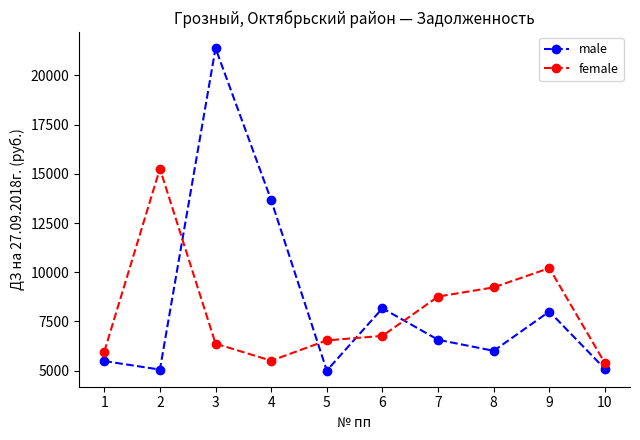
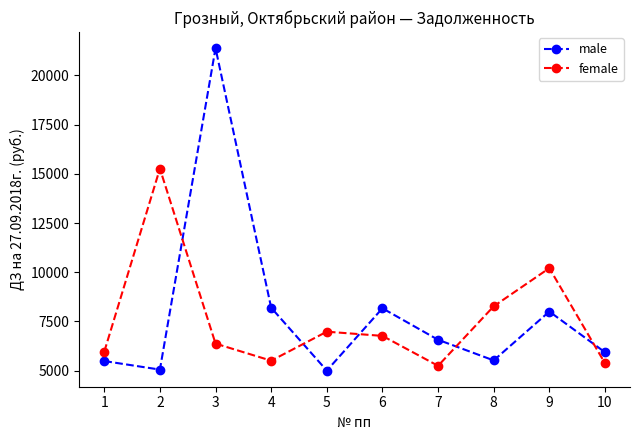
male, 4: 13700 -> 8200
female, 5: 6500 -> 7000
female, 7: 8800 -> 5200
male, 8: 6000 -> 5500
female, 8: 9200 -> 8300
male, 10: 5100 -> 5900
